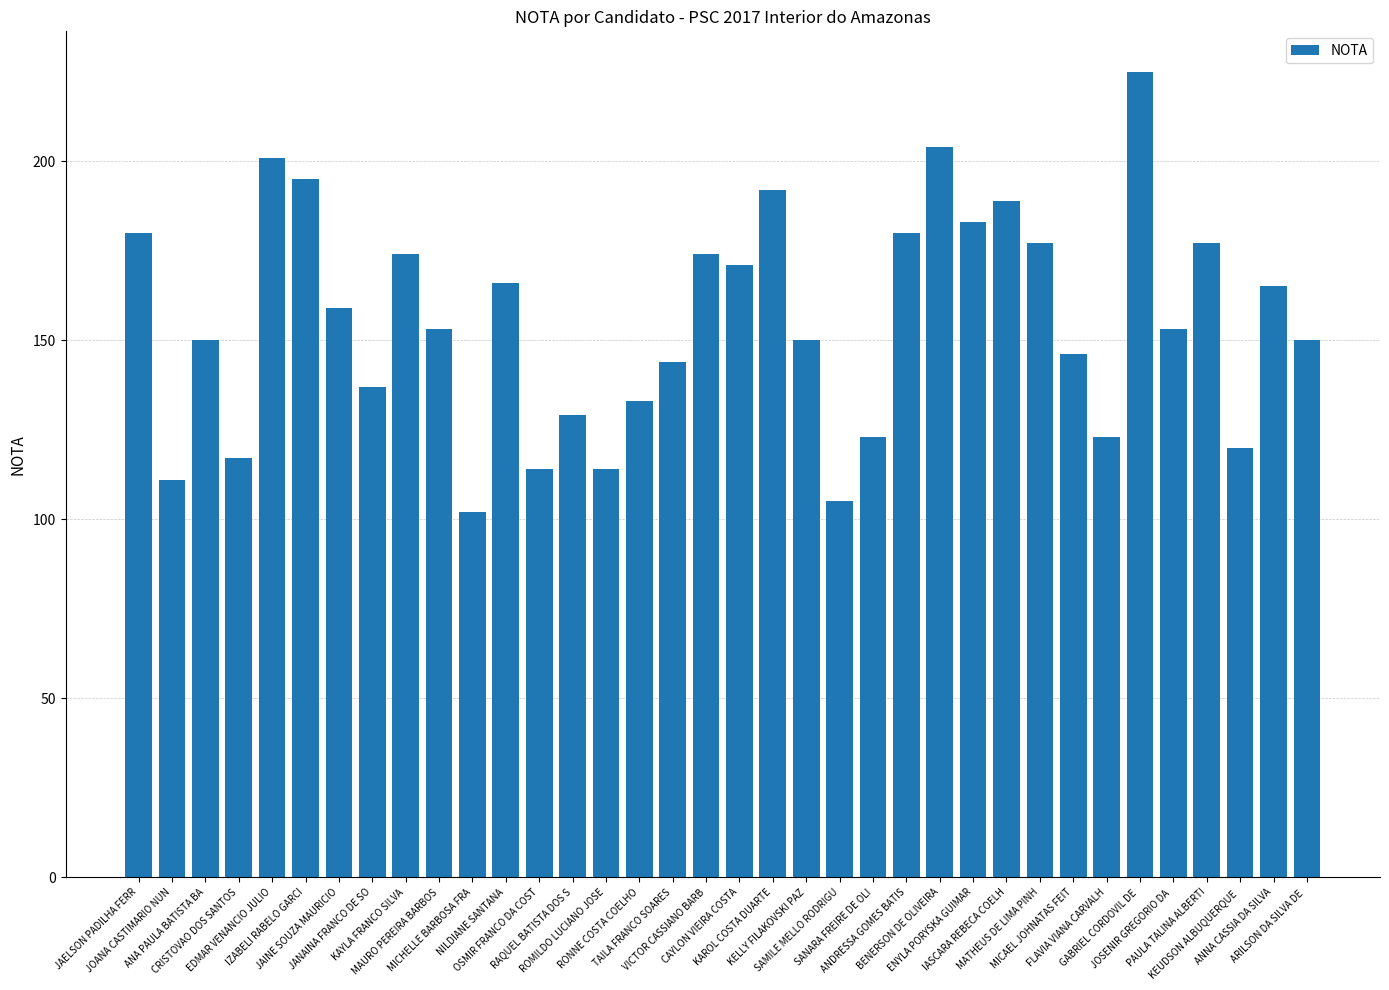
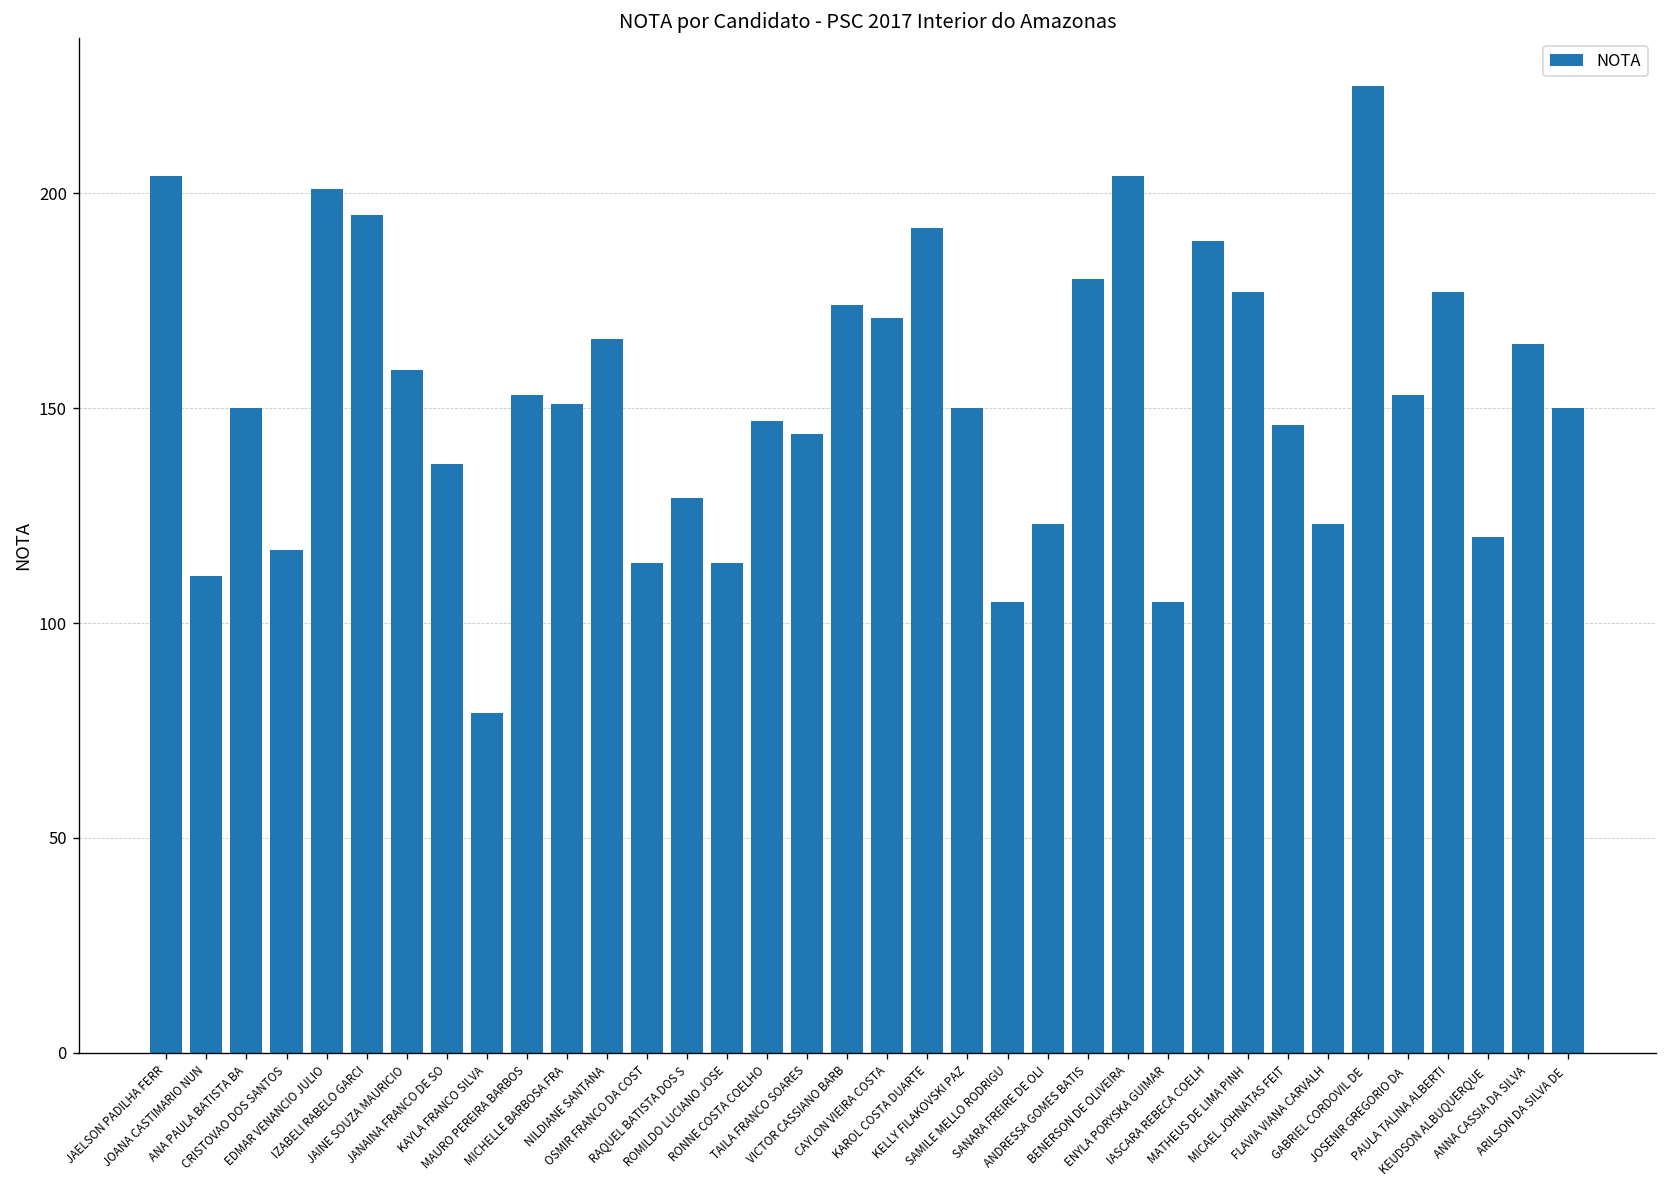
JAELSON PADILHA FERR: 180 -> 204
KAYLA FRANCO SILVA: 174 -> 79
MICHELLE BARBOSA FRA: 102 -> 151
RONNE COSTA COELHO: 133 -> 147
ENYLA PORYSKA GUIMAR: 183 -> 105
